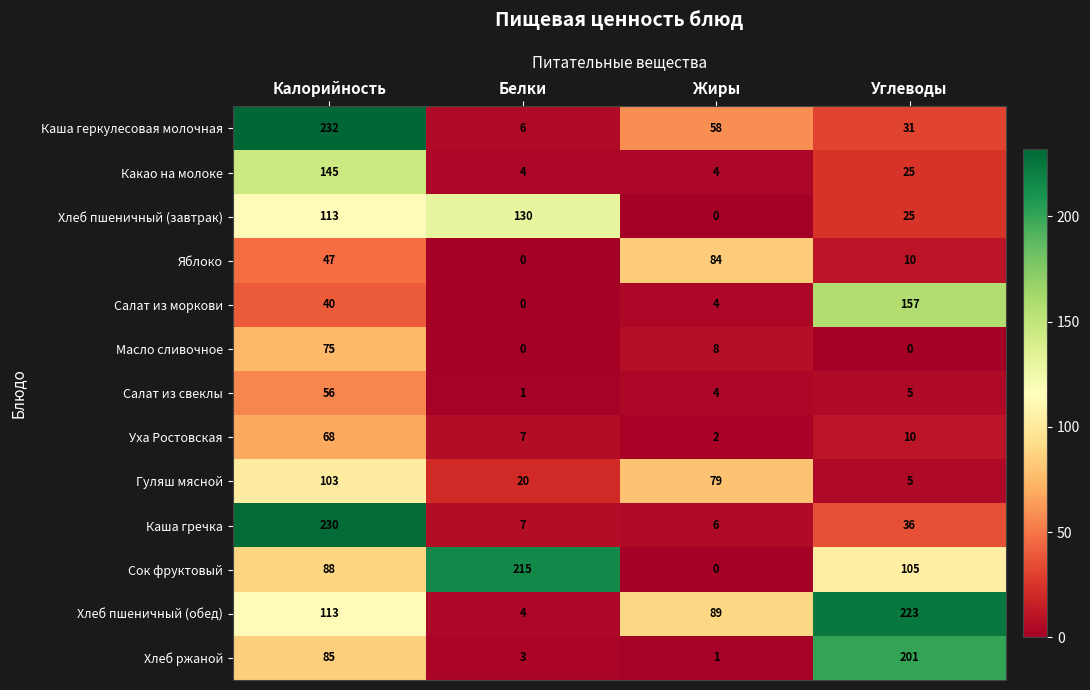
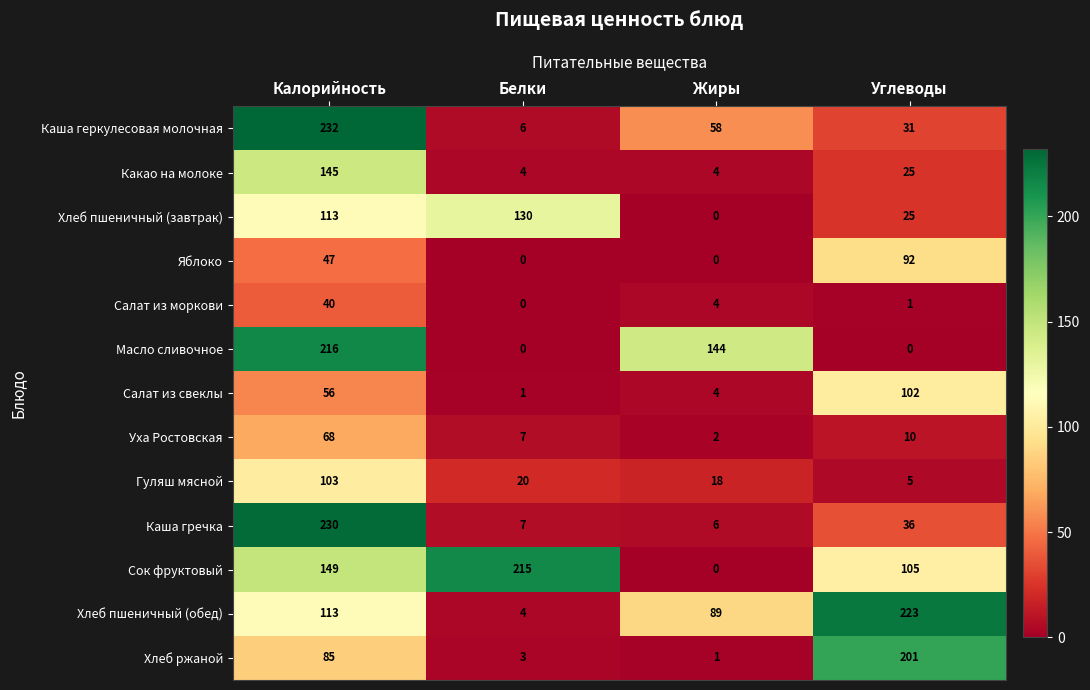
Яблоко, Жиры: 84 -> 0
Яблоко, Углеводы: 10 -> 92
Салат из моркови, Углеводы: 157 -> 1
Масло сливочное, Калорийность: 75 -> 216
Масло сливочное, Жиры: 8 -> 144
Салат из свеклы, Углеводы: 5 -> 102
Гуляш мясной, Жиры: 79 -> 18
Сок фруктовый, Калорийность: 88 -> 149
